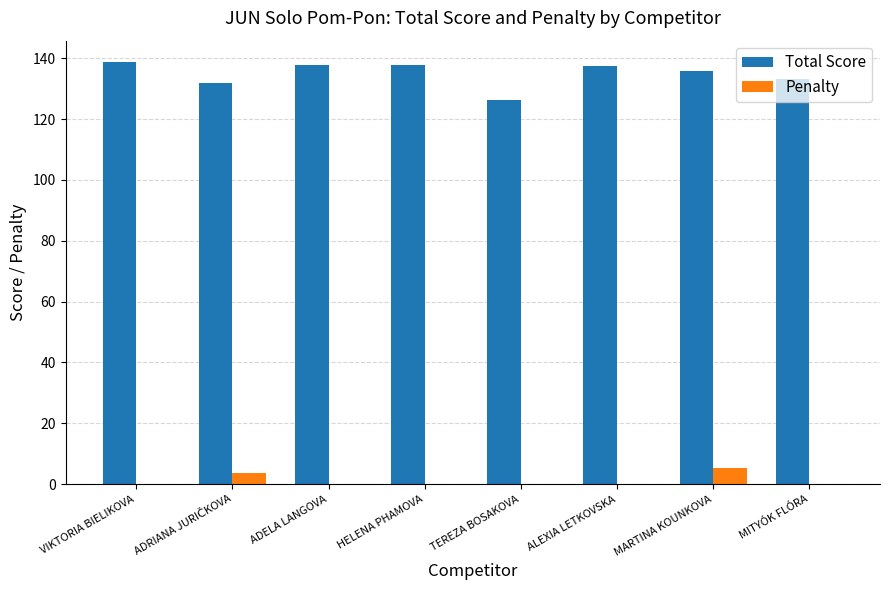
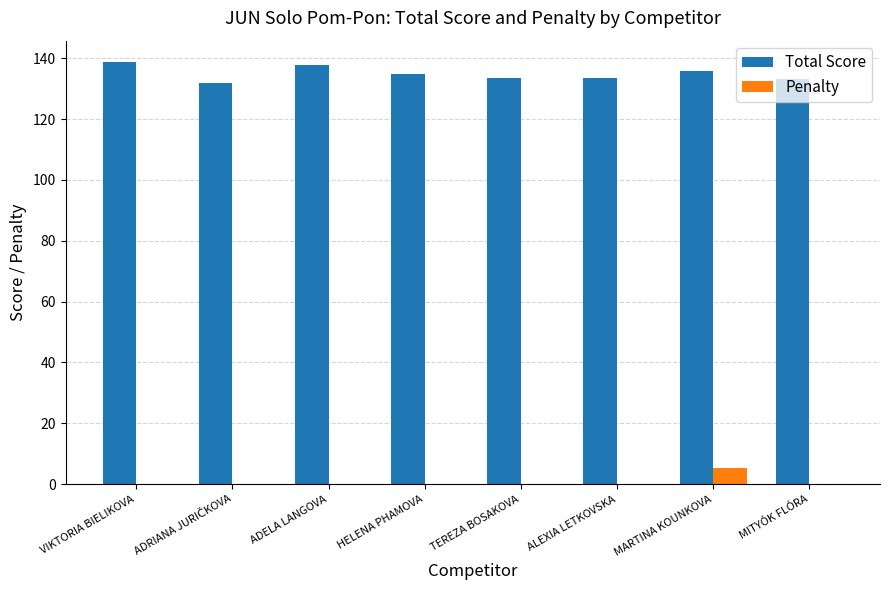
Penalty, ADRIANA JURIČKOVA: 4 -> 0
Total Score, HELENA PHAMOVA: 138 -> 135
Total Score, TEREZA BOSAKOVA: 126 -> 134
Total Score, ALEXIA LETKOVSKA: 137 -> 134
